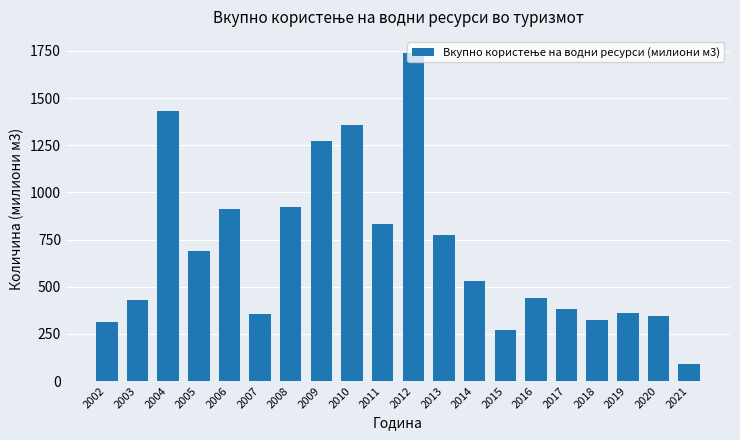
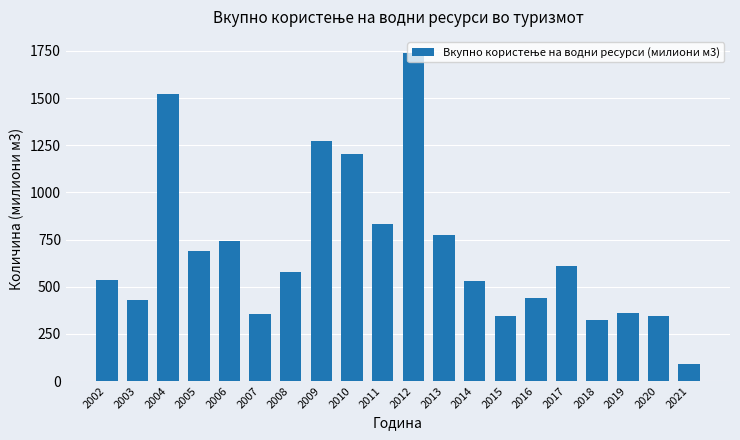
2002: 310 -> 540
2004: 1430 -> 1520
2006: 910 -> 740
2008: 920 -> 580
2010: 1360 -> 1210
2015: 270 -> 340
2017: 380 -> 610
